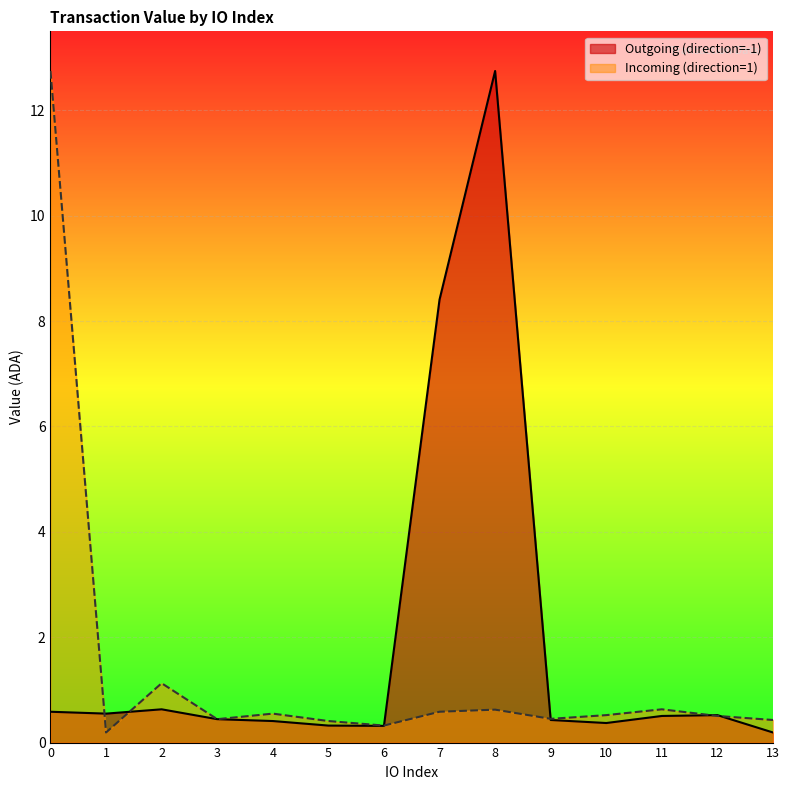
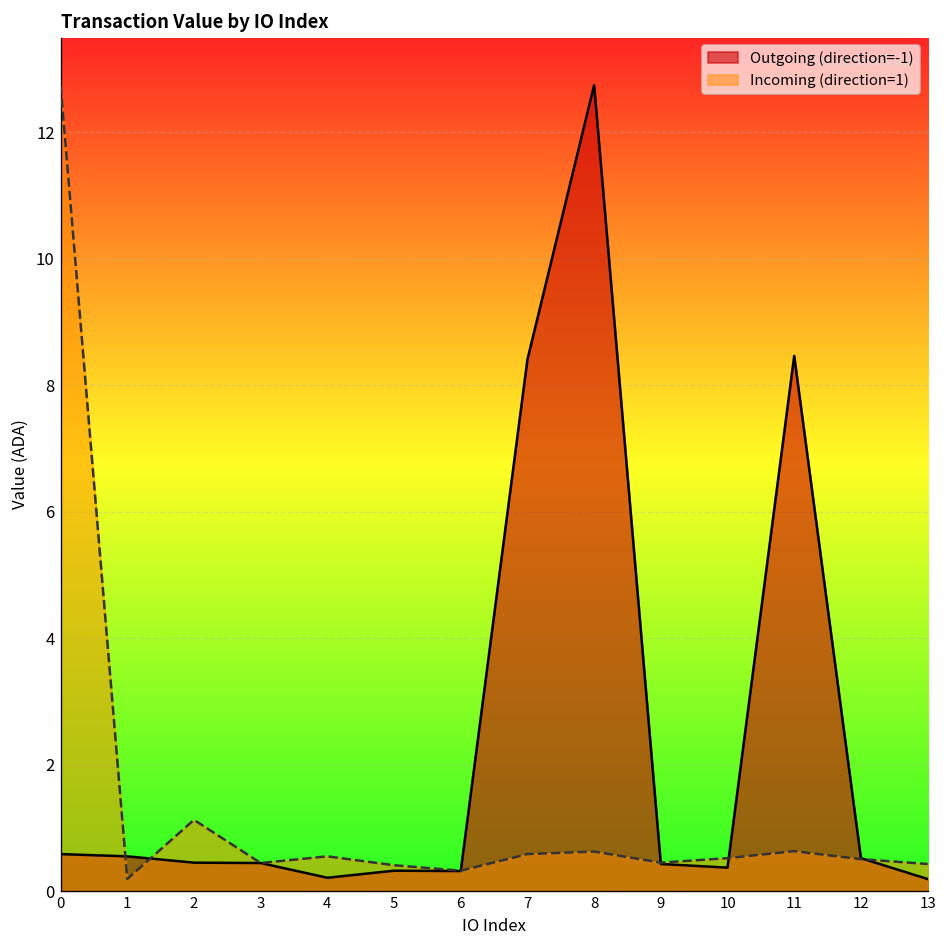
Outgoing (direction=-1), 2: 0.6 -> 0.4
Outgoing (direction=-1), 4: 0.4 -> 0.2
Outgoing (direction=-1), 11: 0.5 -> 8.5
